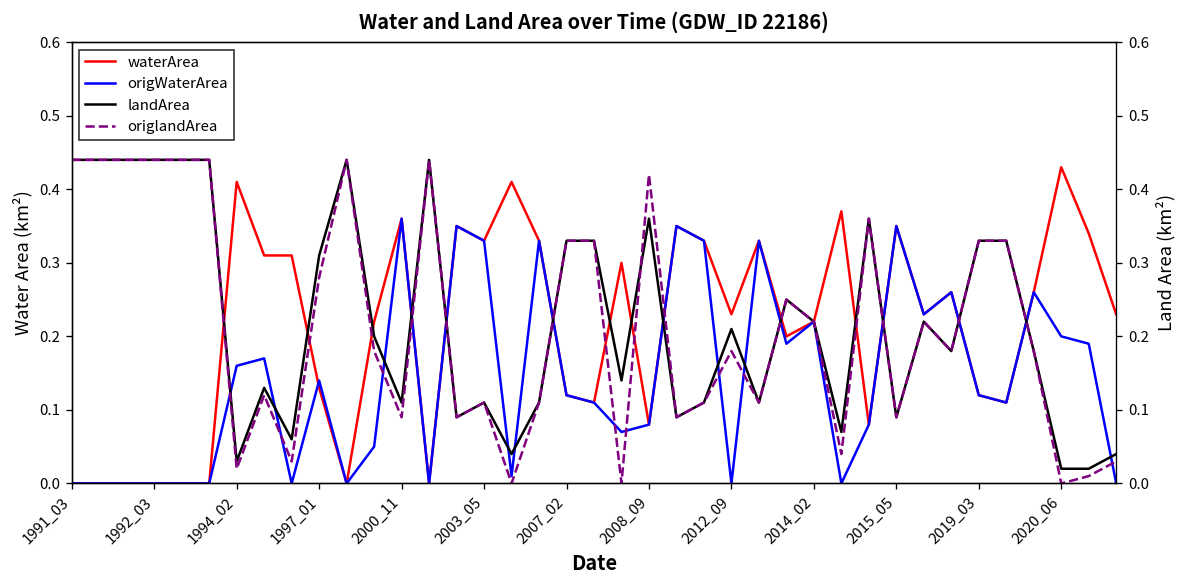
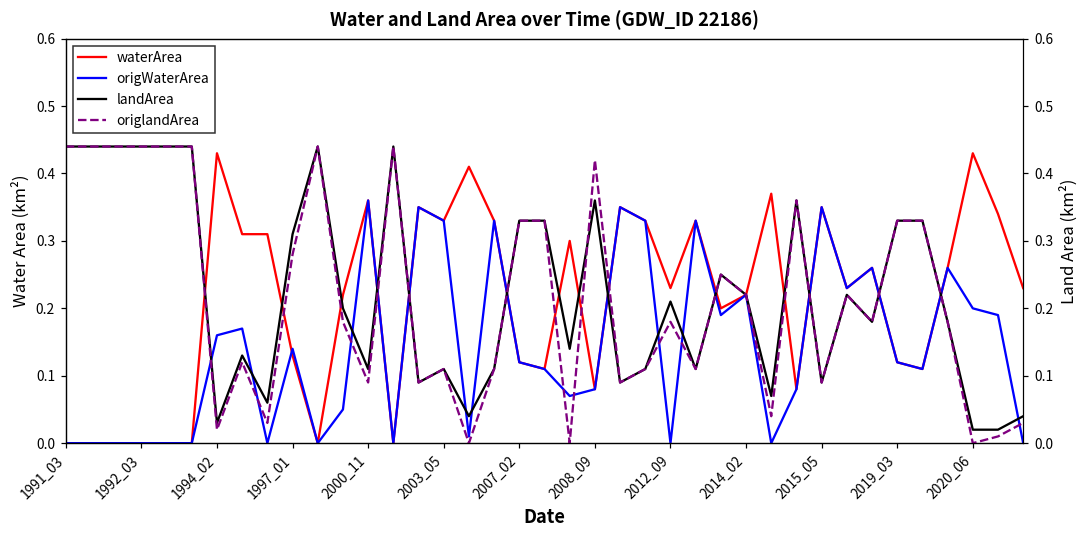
waterArea, 1994_02: 0.41 -> 0.43
